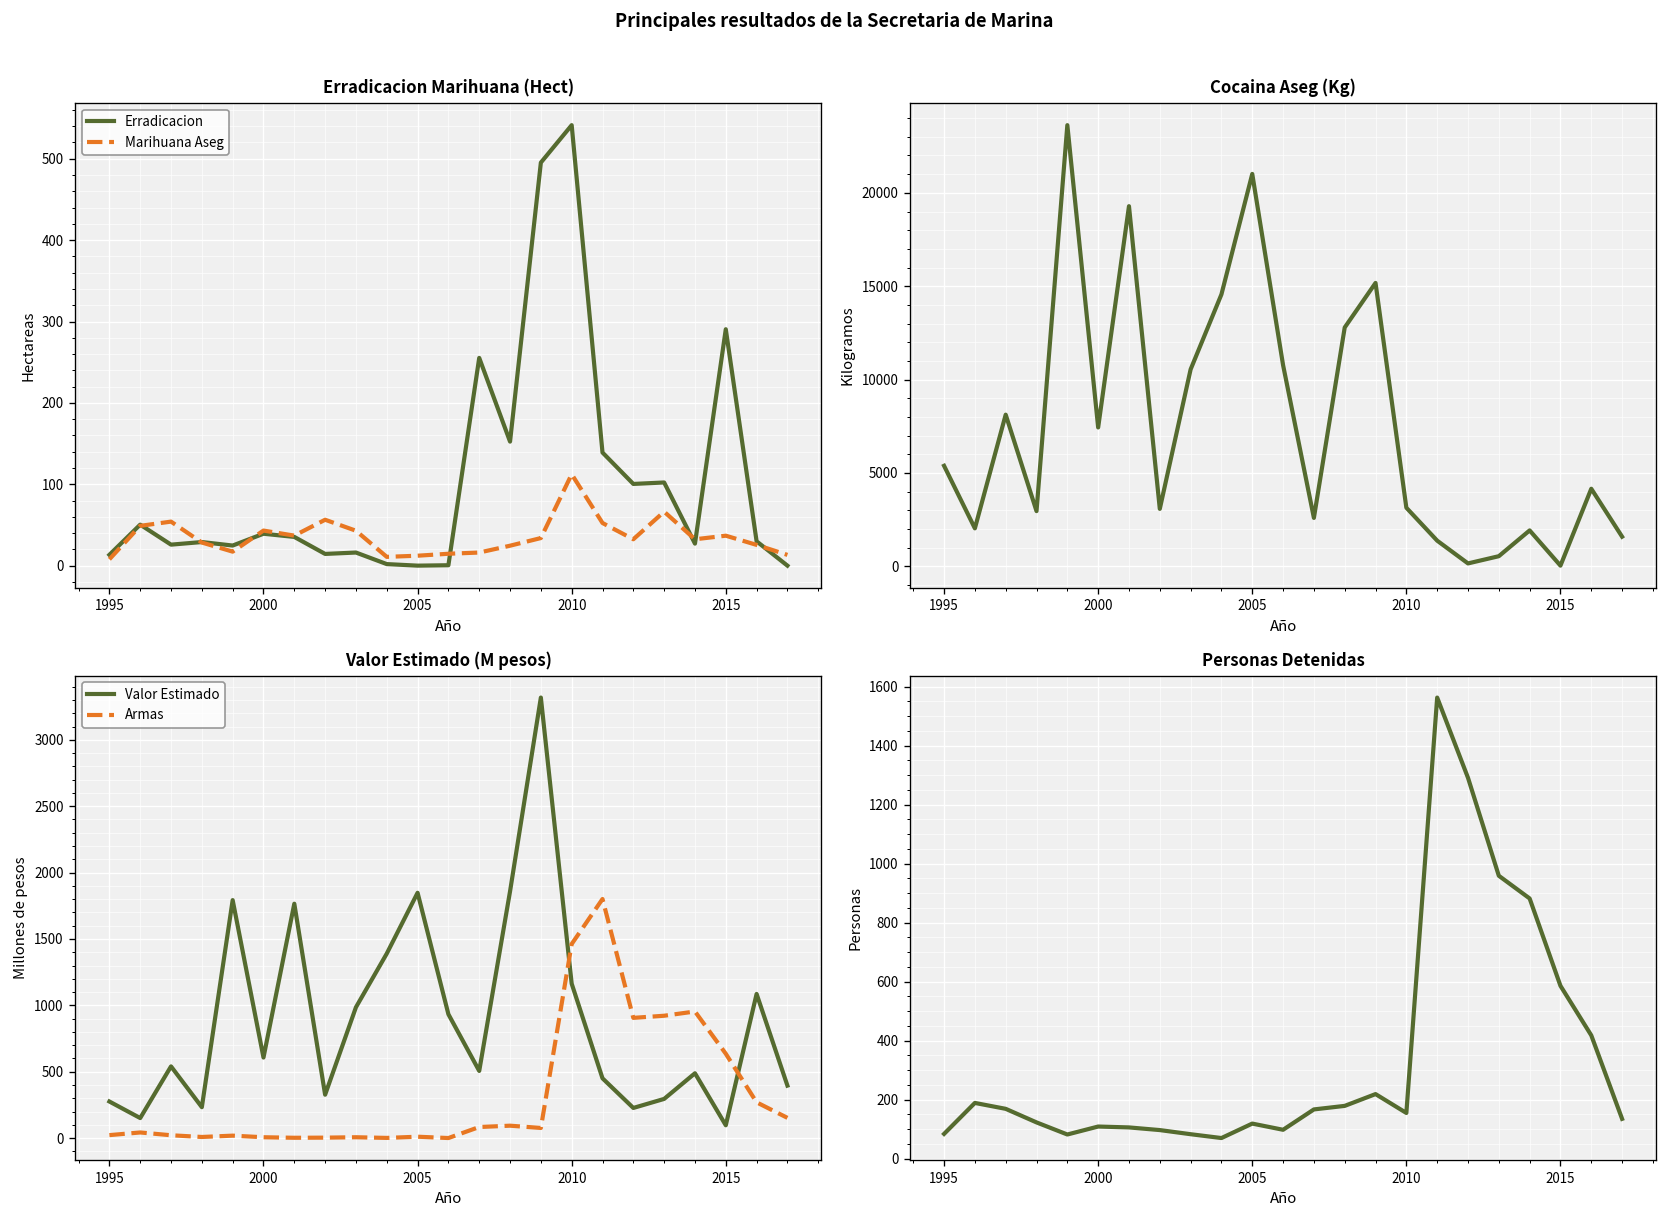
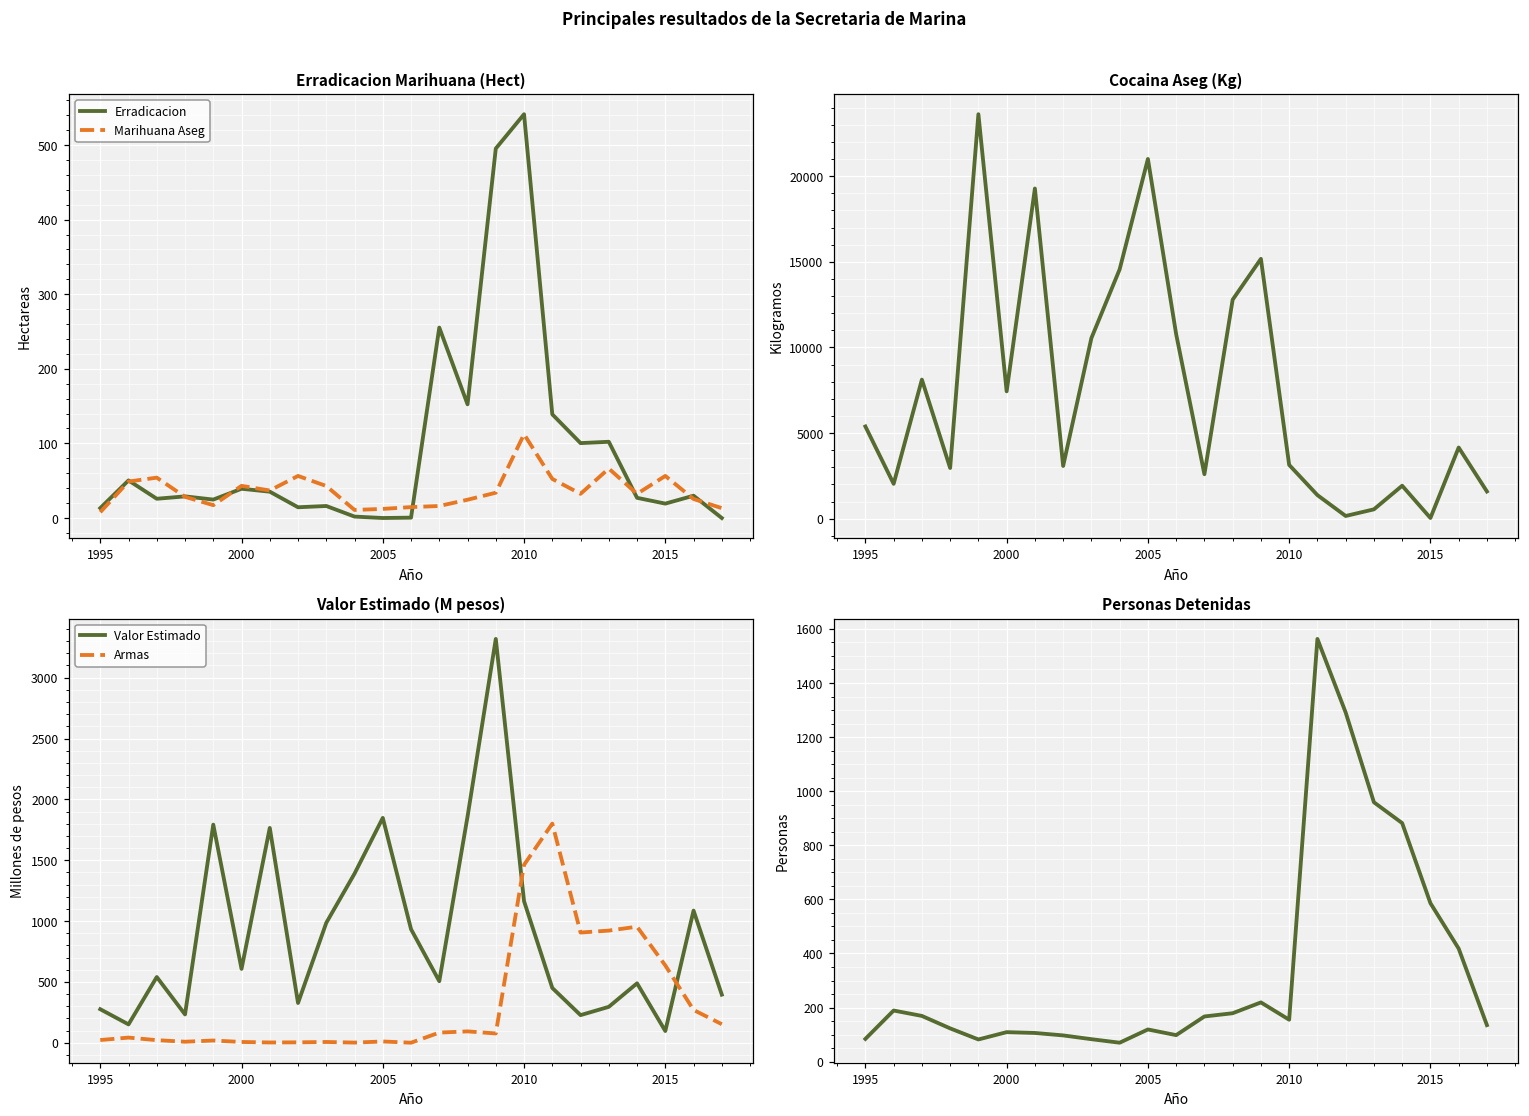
Erradicacion Marihuana (Hect), Erradicacion, 2015: 290 -> 20
Erradicacion Marihuana (Hect), Marihuana Aseg, 2015: 40 -> 60
